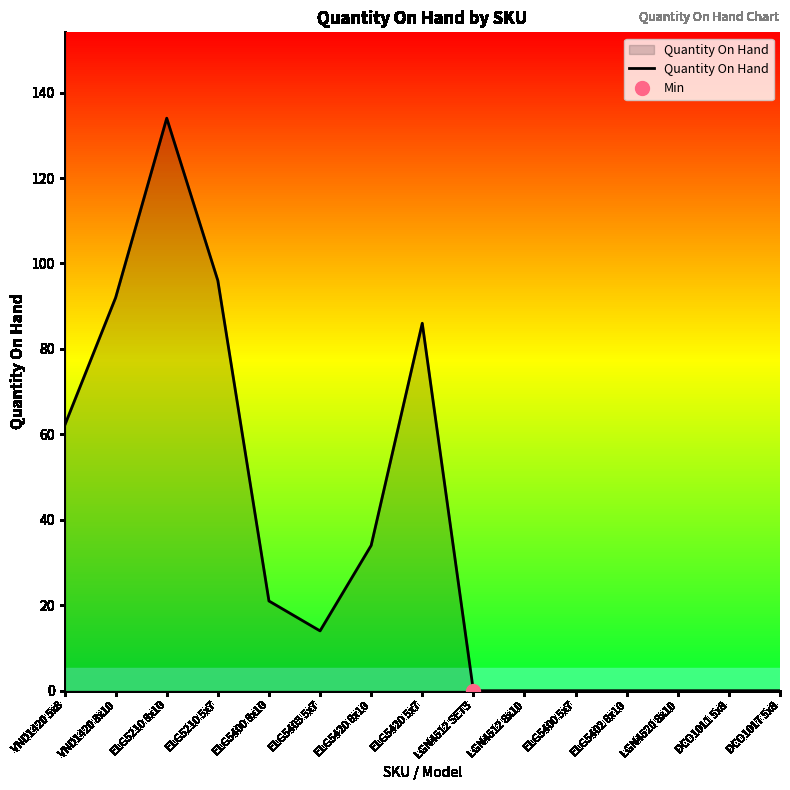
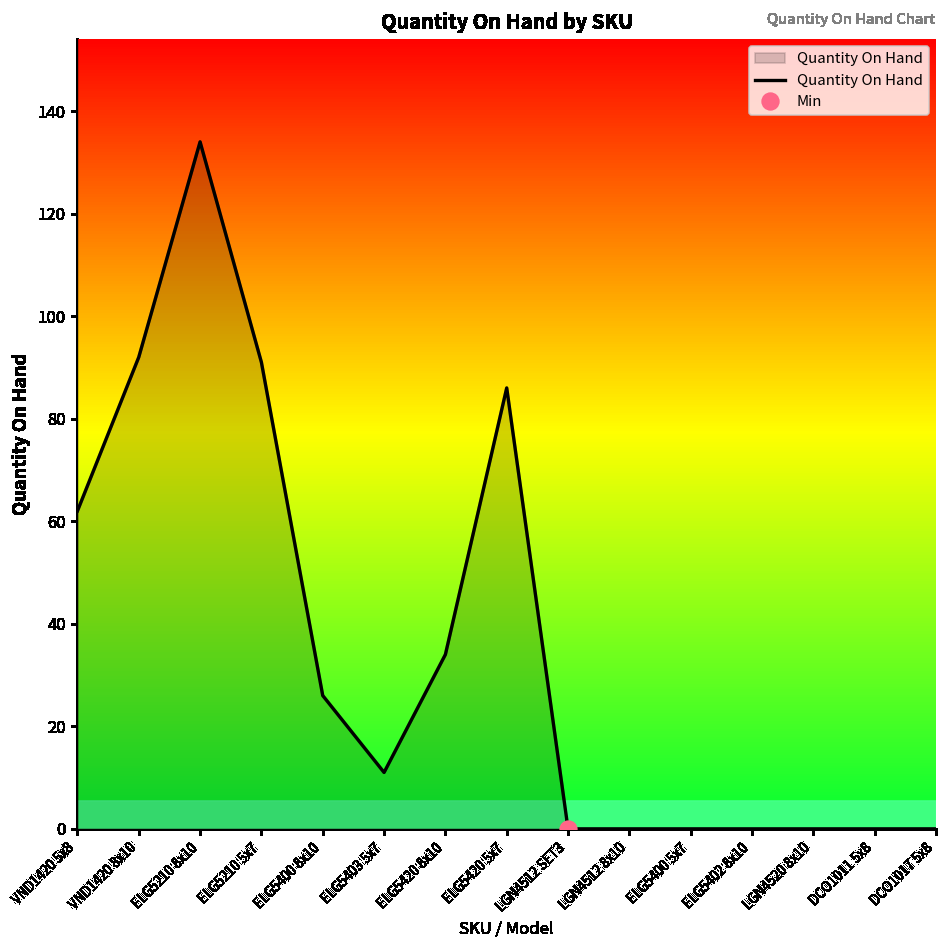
Quantity On Hand, ELG5210 5x7: 96 -> 91
Quantity On Hand, ELG5400 8x10: 21 -> 26
Quantity On Hand, ELG5403 5x7: 14 -> 11
